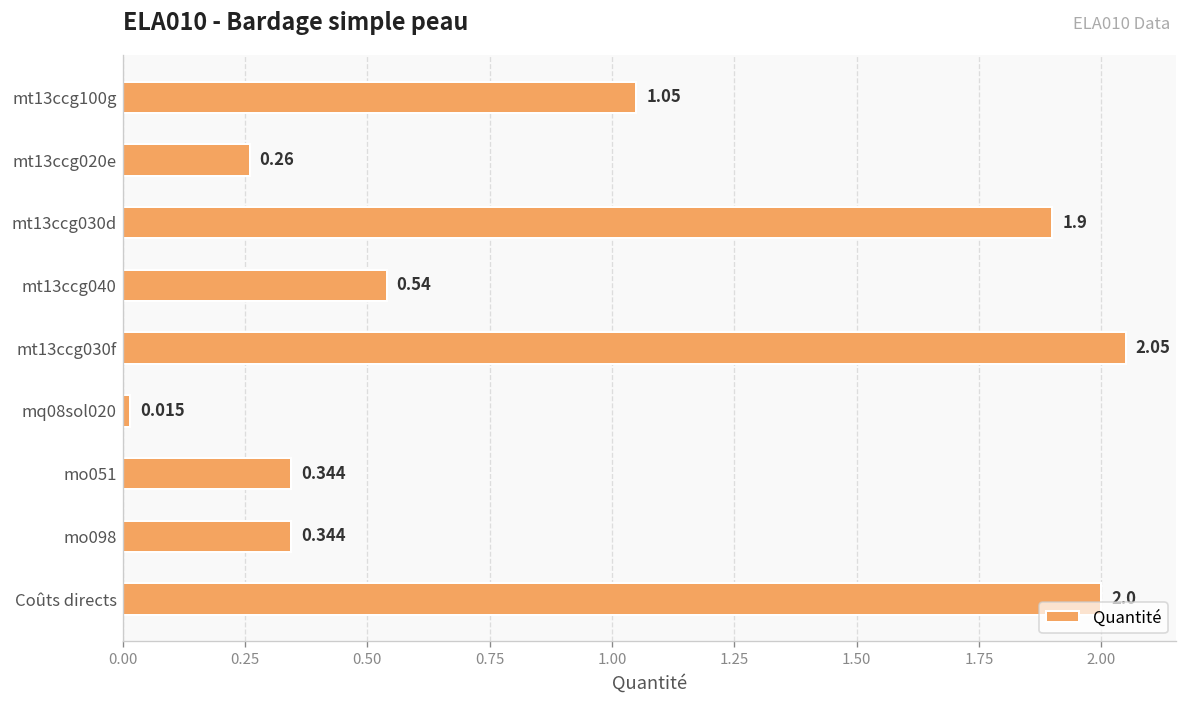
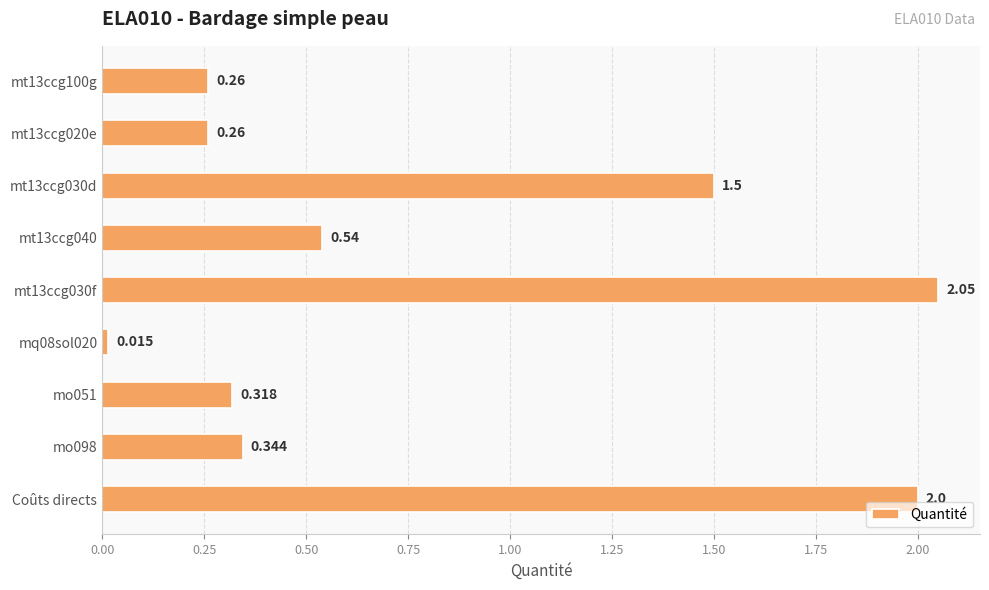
mt13ccg100g: 1.05 -> 0.26
mt13ccg030d: 1.9 -> 1.5
mo051: 0.344 -> 0.318
